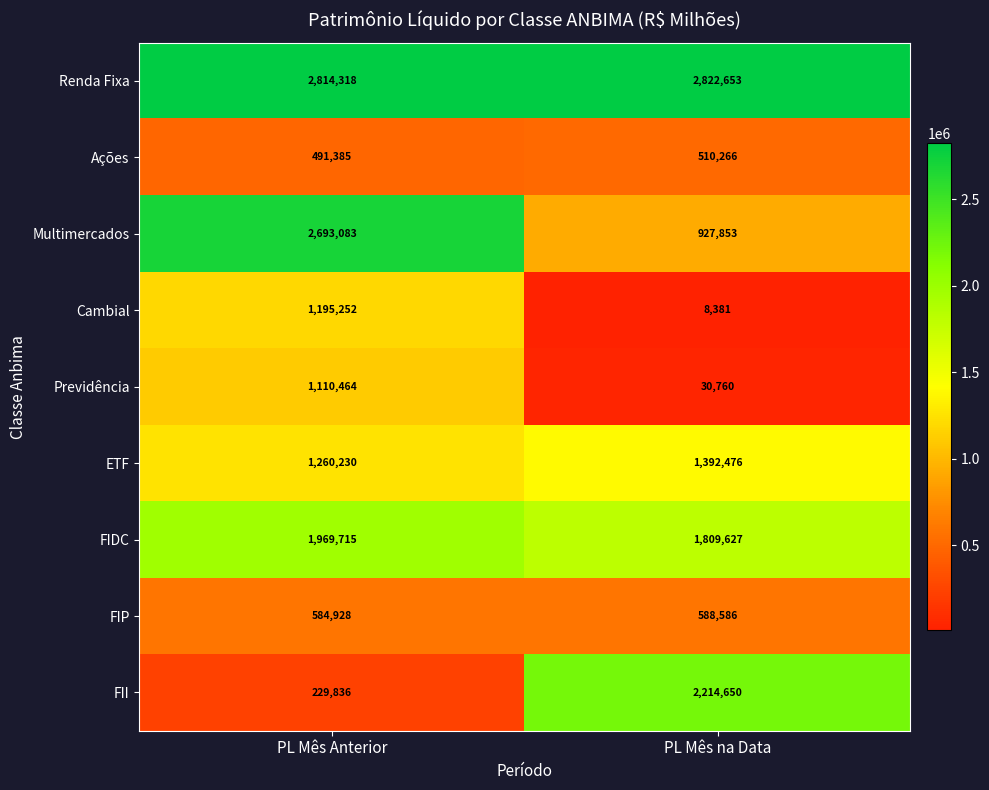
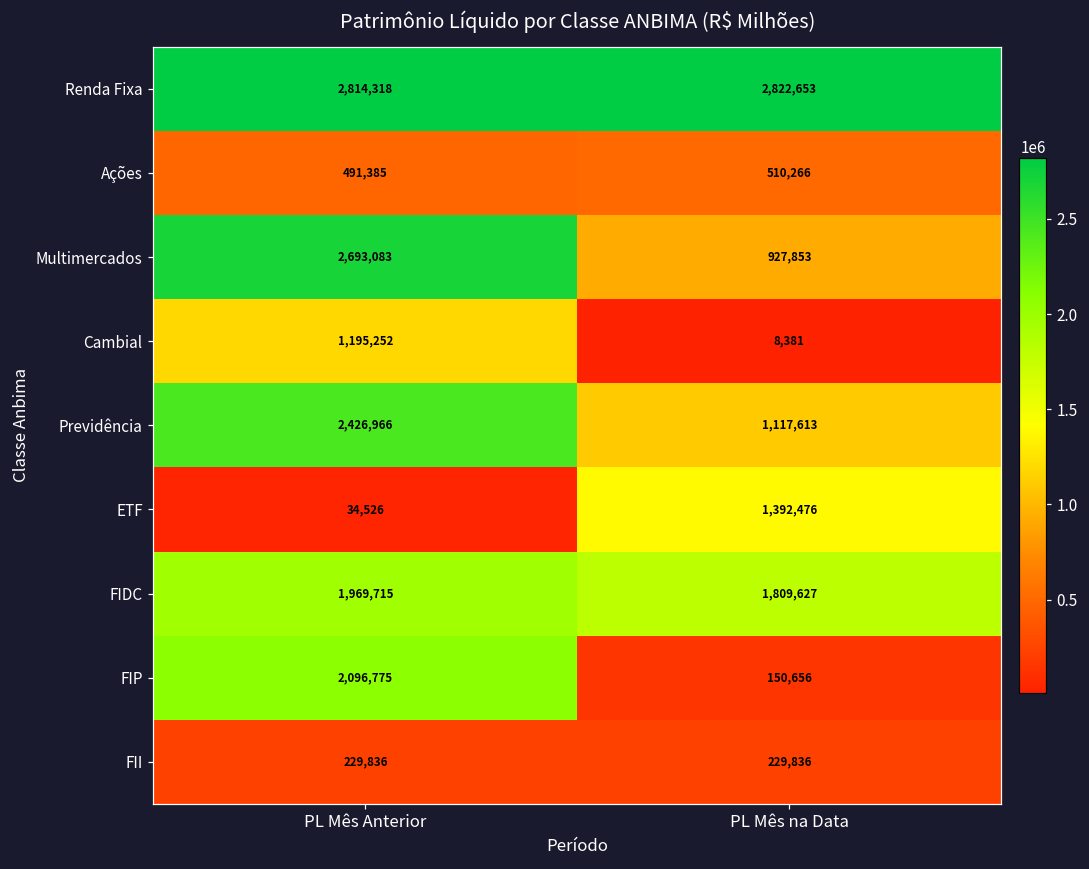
Previdência, PL Mês Anterior: 1,110,464 -> 2,426,966
Previdência, PL Mês na Data: 30,760 -> 1,117,613
ETF, PL Mês Anterior: 1,260,230 -> 34,526
FIP, PL Mês Anterior: 584,928 -> 2,096,775
FIP, PL Mês na Data: 588,586 -> 150,656
FII, PL Mês na Data: 2,214,650 -> 229,836
